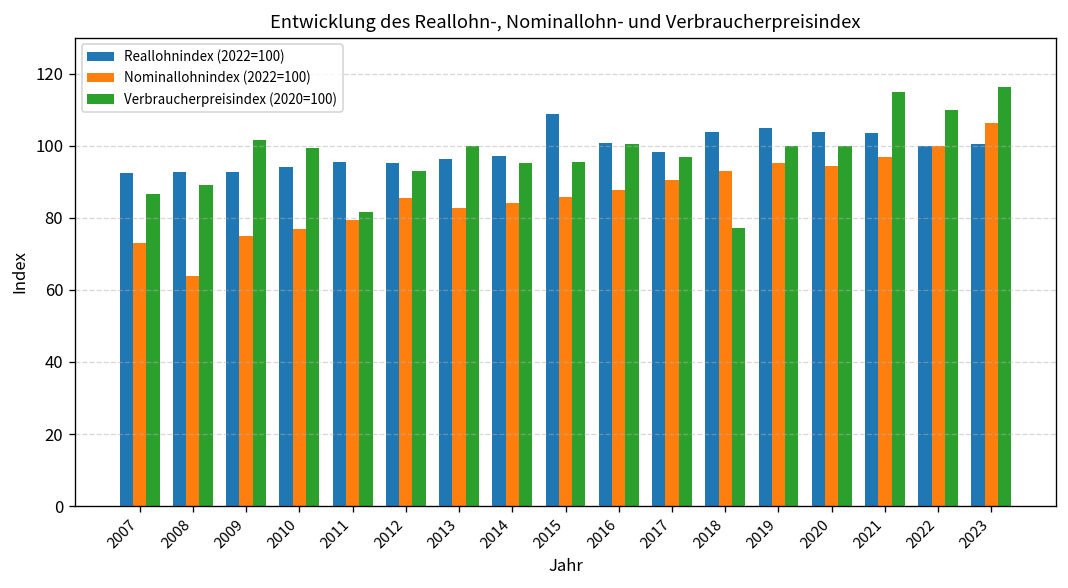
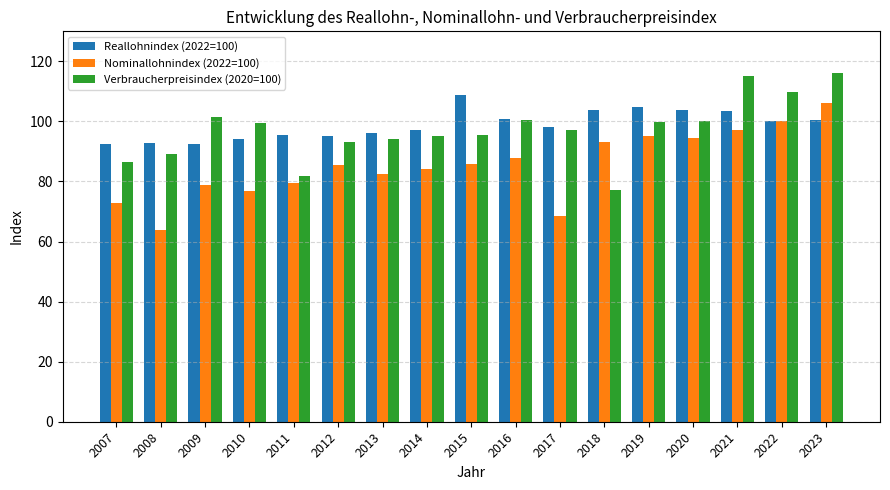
Nominallohnindex (2022=100), 2009: 75 -> 79
Verbraucherpreisindex (2020=100), 2013: 100 -> 94
Nominallohnindex (2022=100), 2017: 90 -> 68
